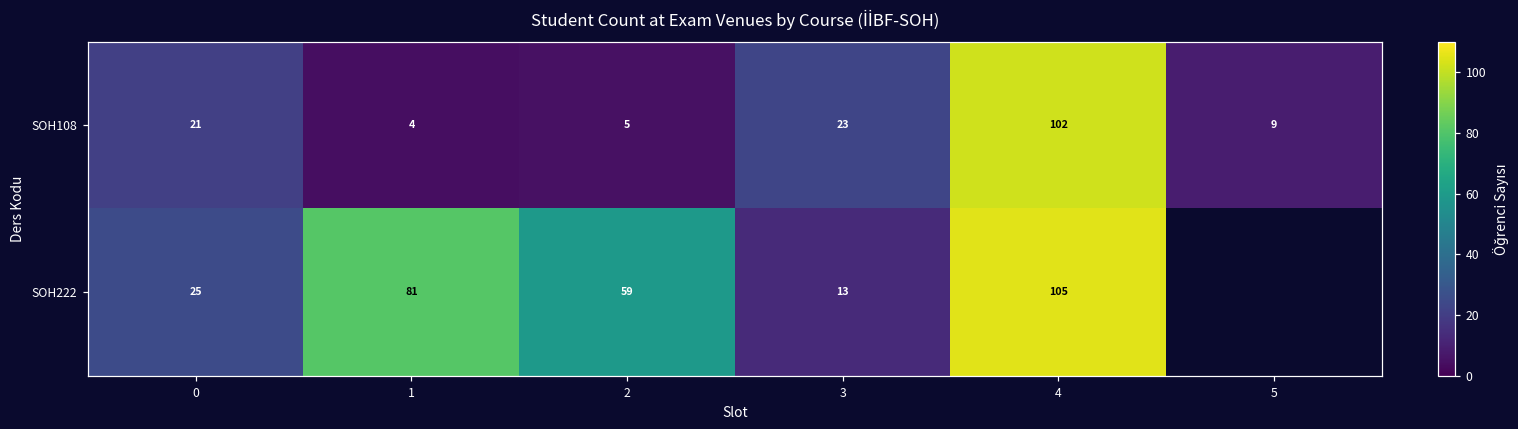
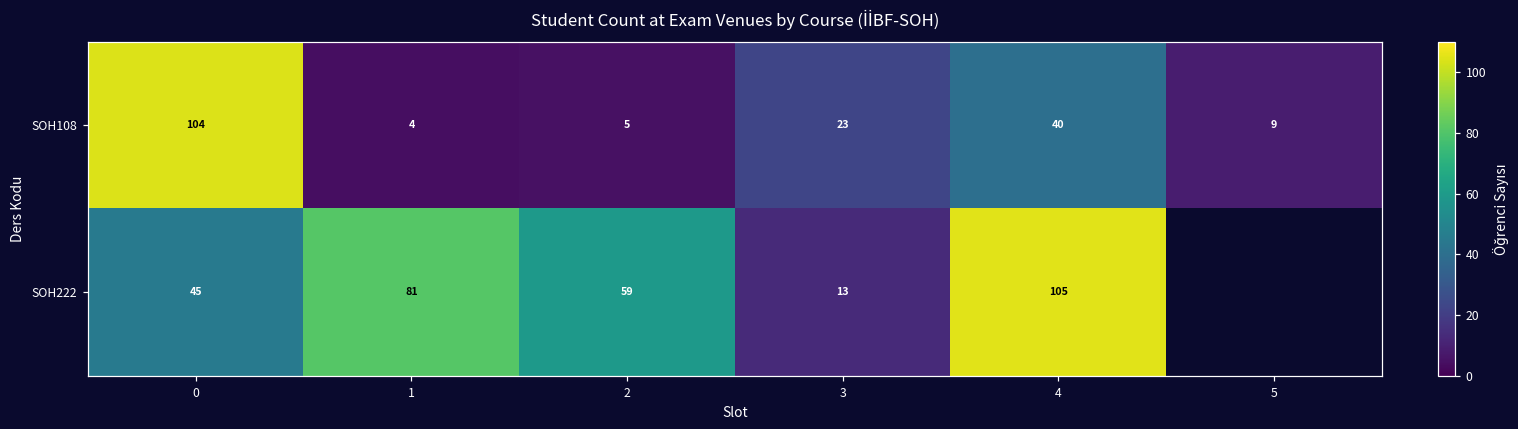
SOH108, 0: 21 -> 104
SOH108, 4: 102 -> 40
SOH222, 0: 25 -> 45
